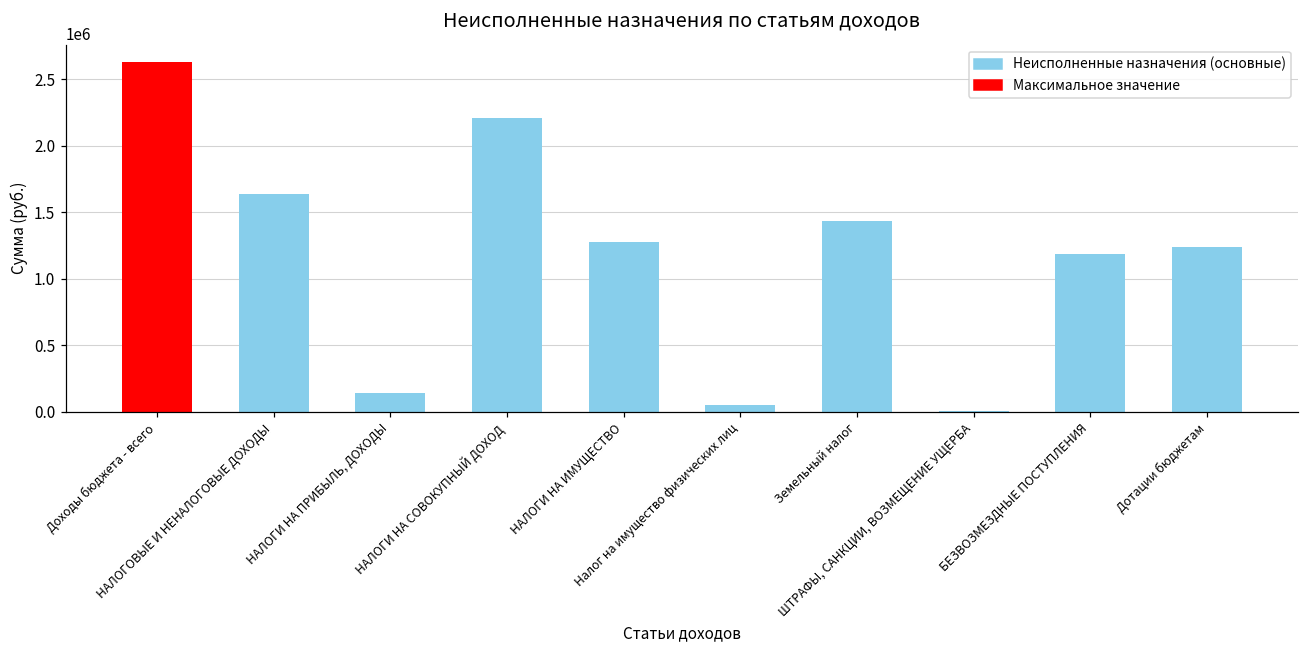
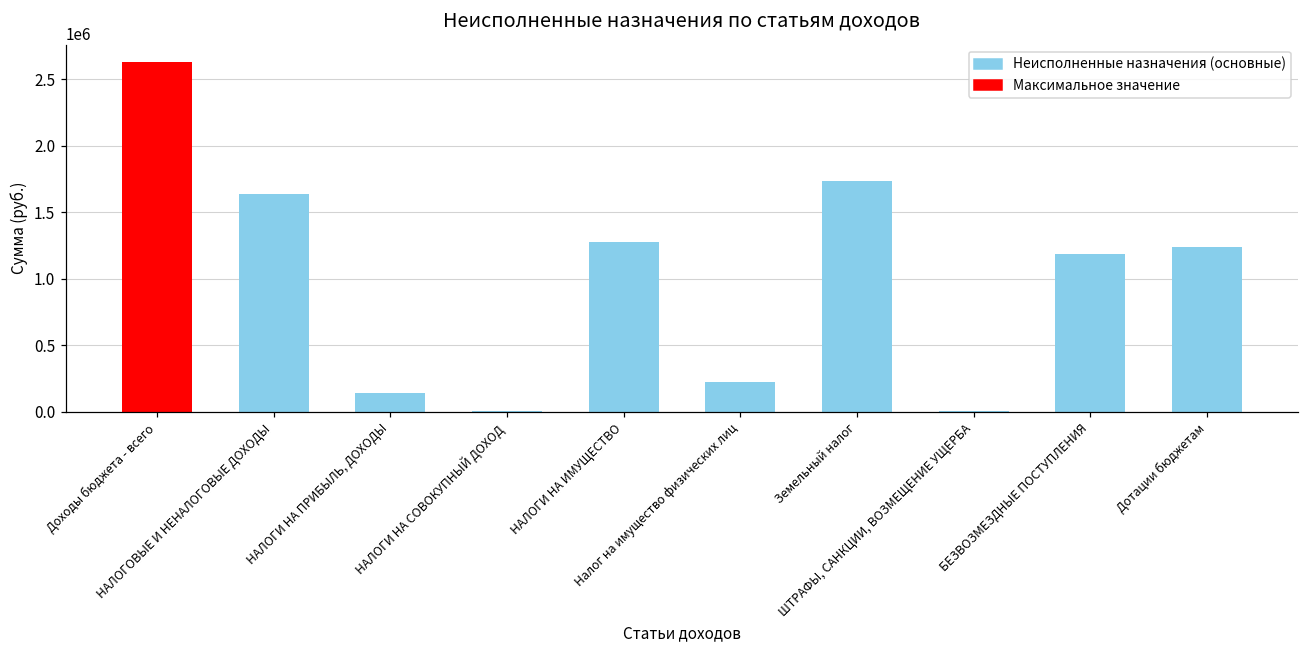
НАЛОГИ НА СОВОКУПНЫЙ ДОХОД: 2210000 -> 0
Налог на имущество физических лиц: 50000 -> 220000
Земельный налог: 1440000 -> 1740000
